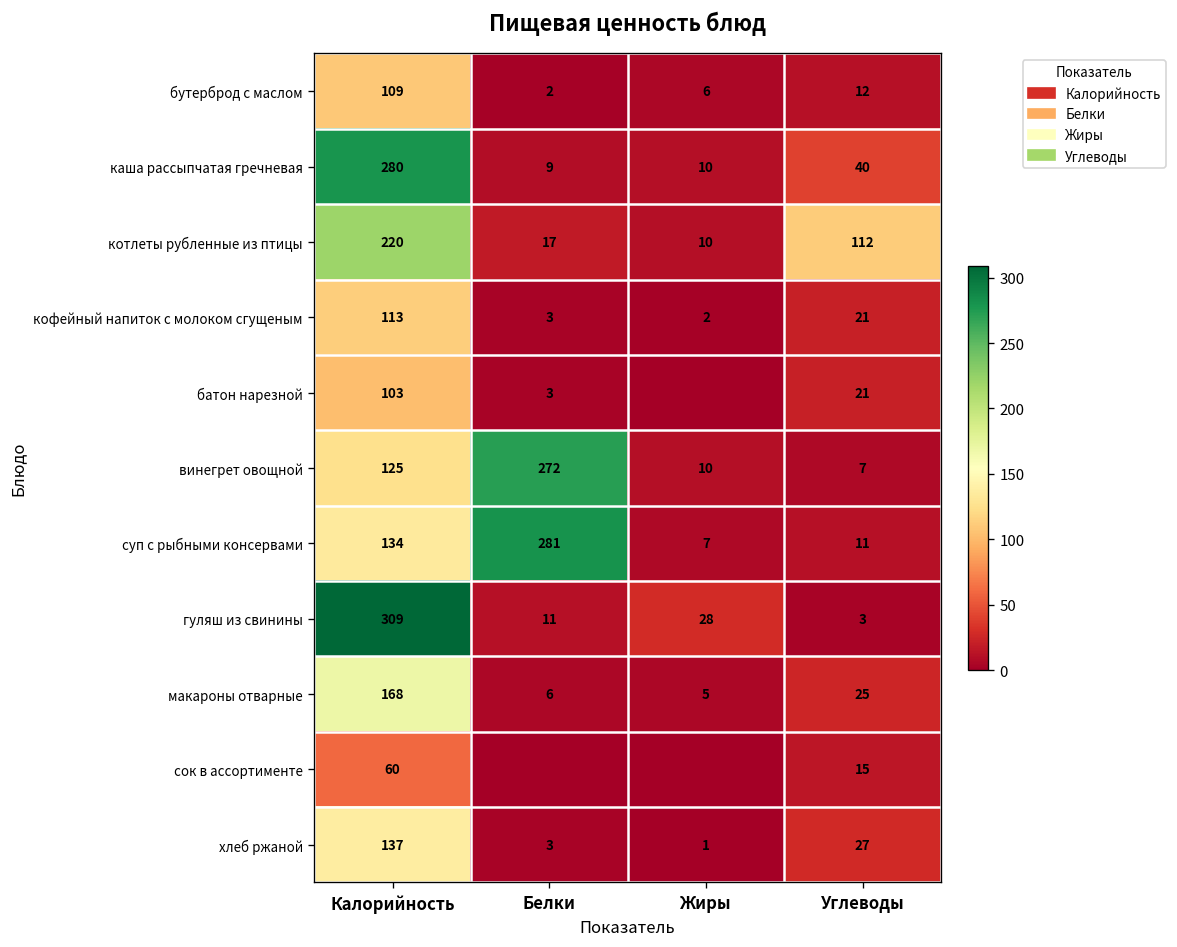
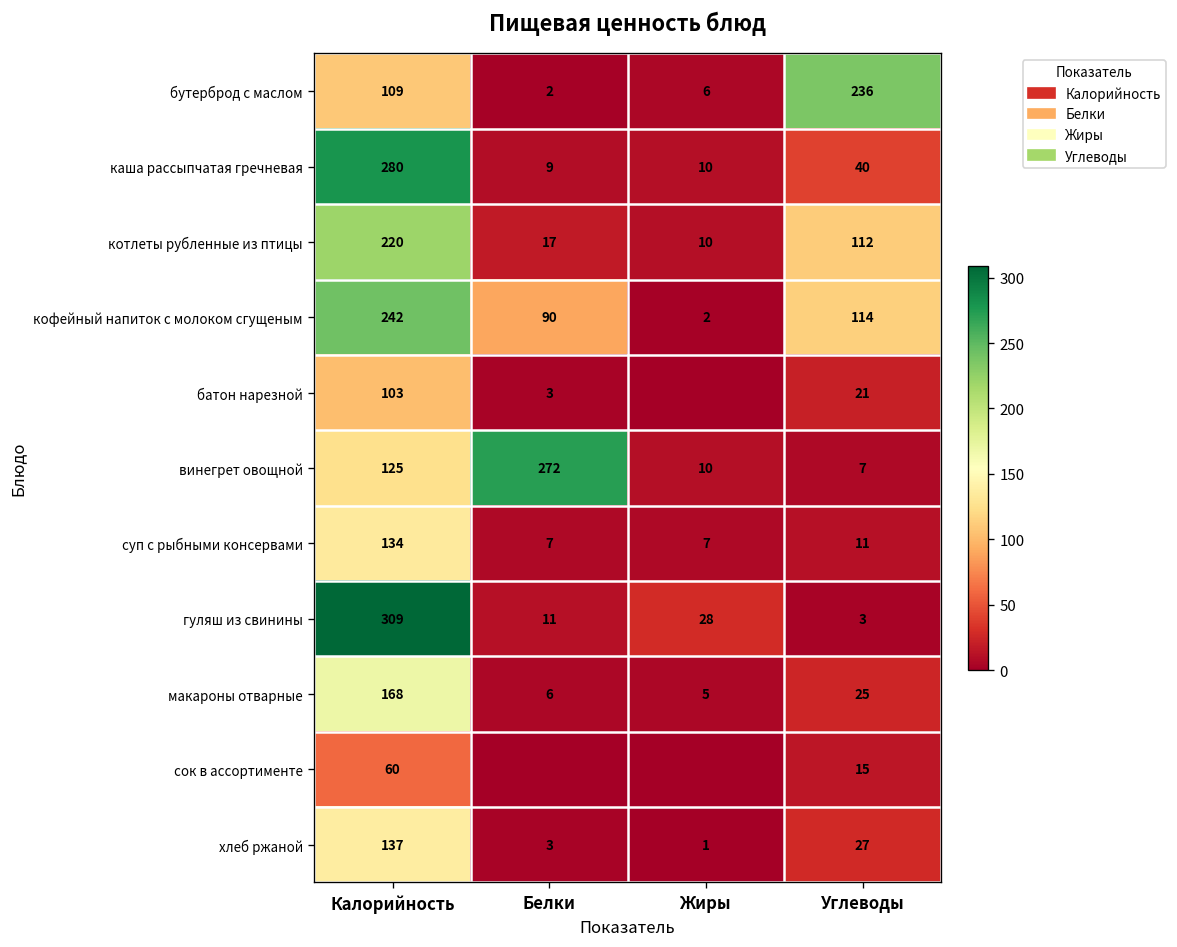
бутерброд с маслом, Углеводы: 12 -> 236
кофейный напиток с молоком сгущеным, Калорийность: 113 -> 242
кофейный напиток с молоком сгущеным, Белки: 3 -> 90
кофейный напиток с молоком сгущеным, Углеводы: 21 -> 114
суп с рыбными консервами, Белки: 281 -> 7
